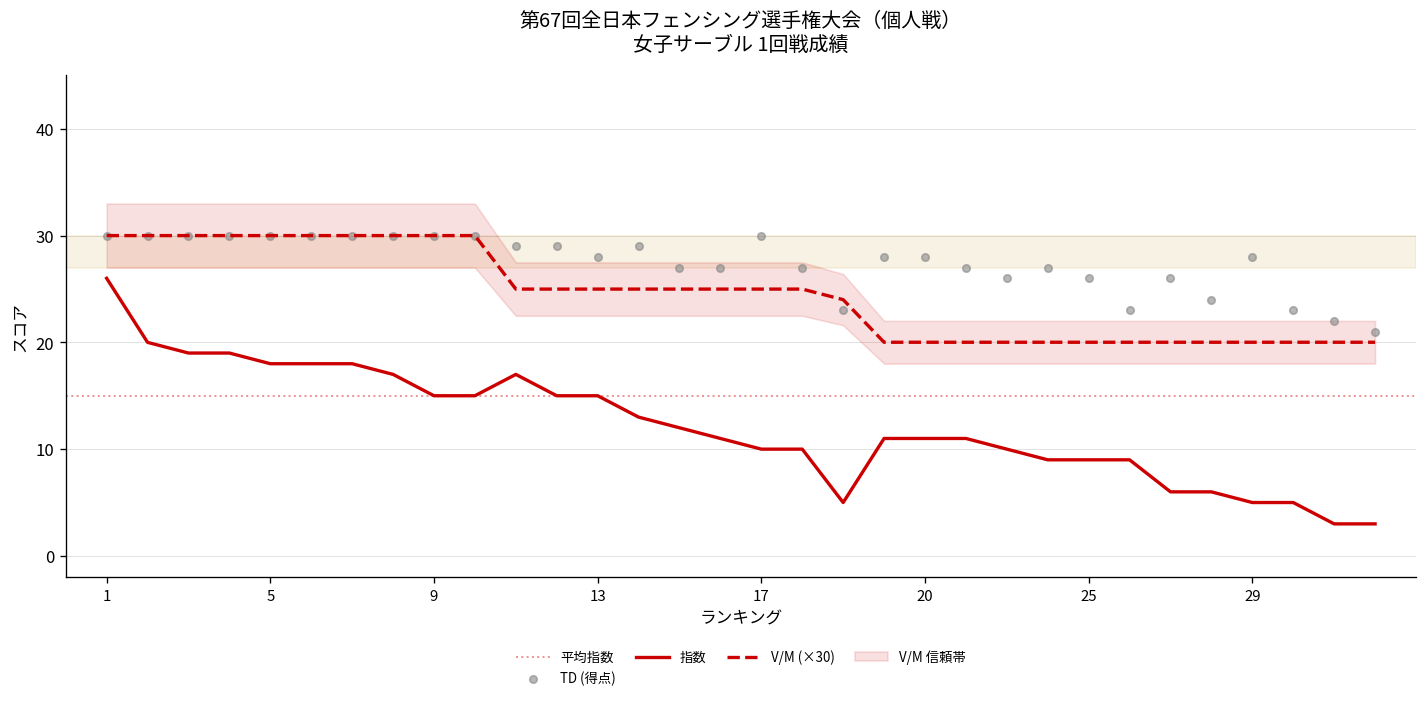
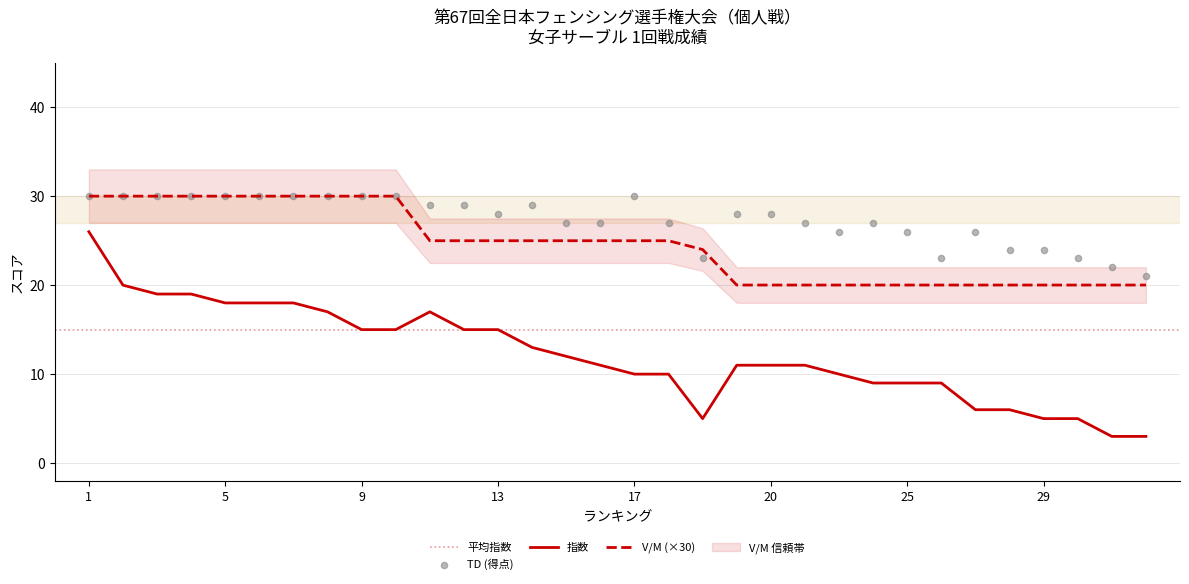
TD (得点), 29: 28 -> 24
